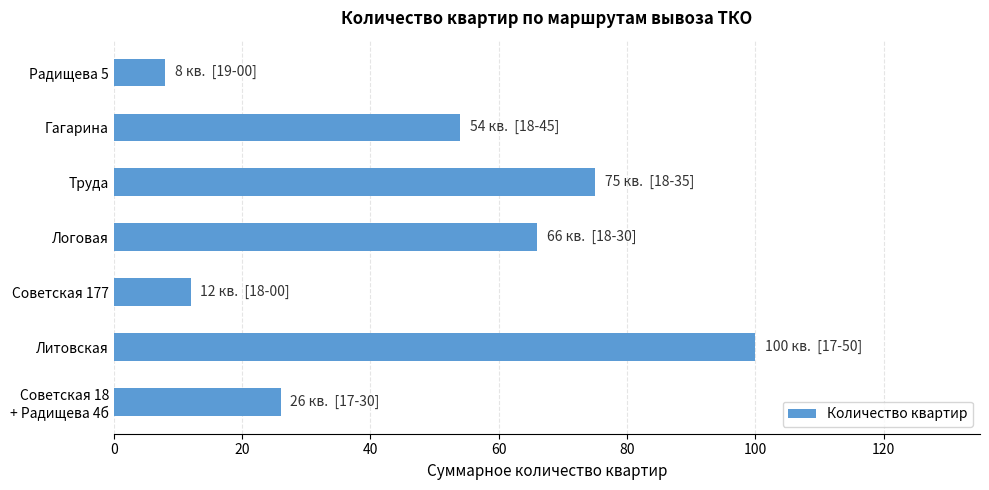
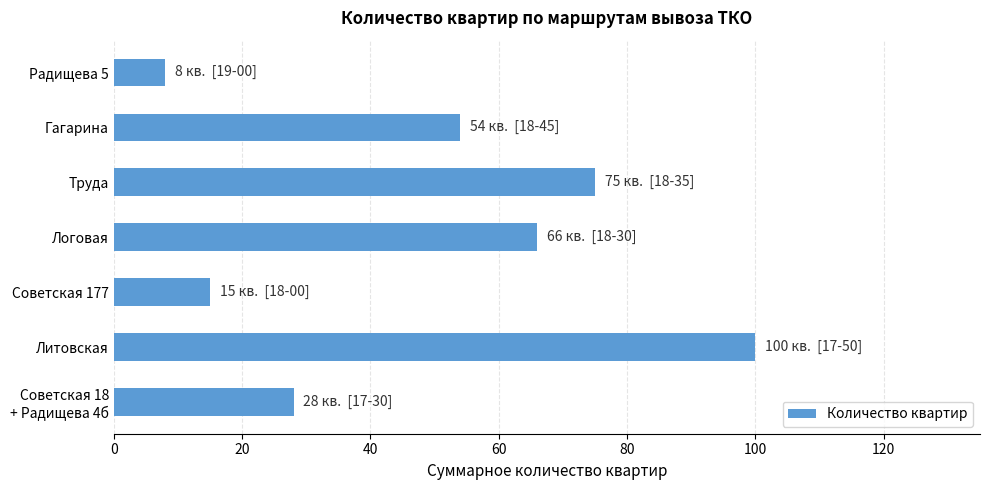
Советская 177: 12 -> 15
Советская 18 + Радищева 4б: 26 -> 28
